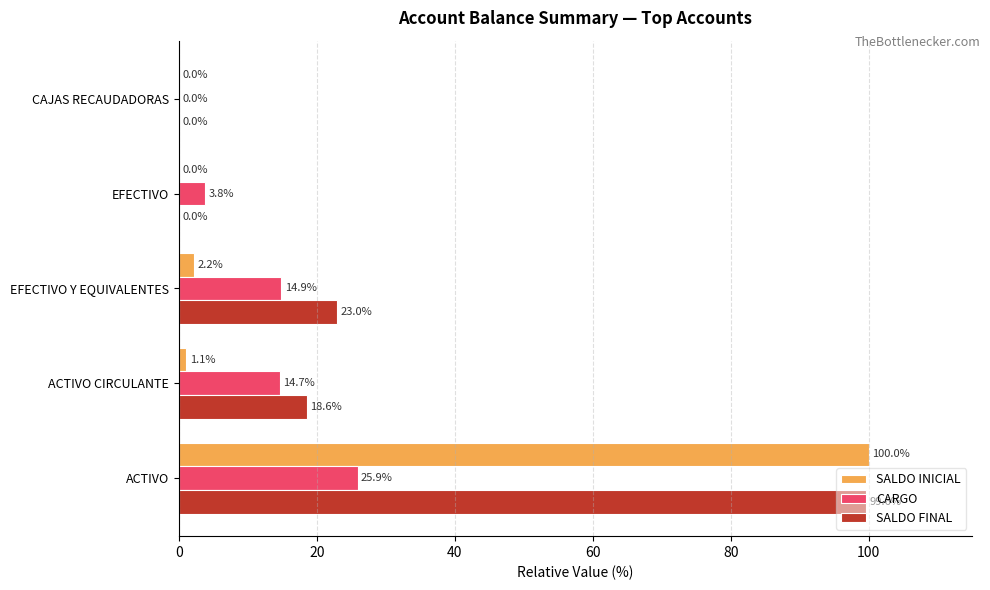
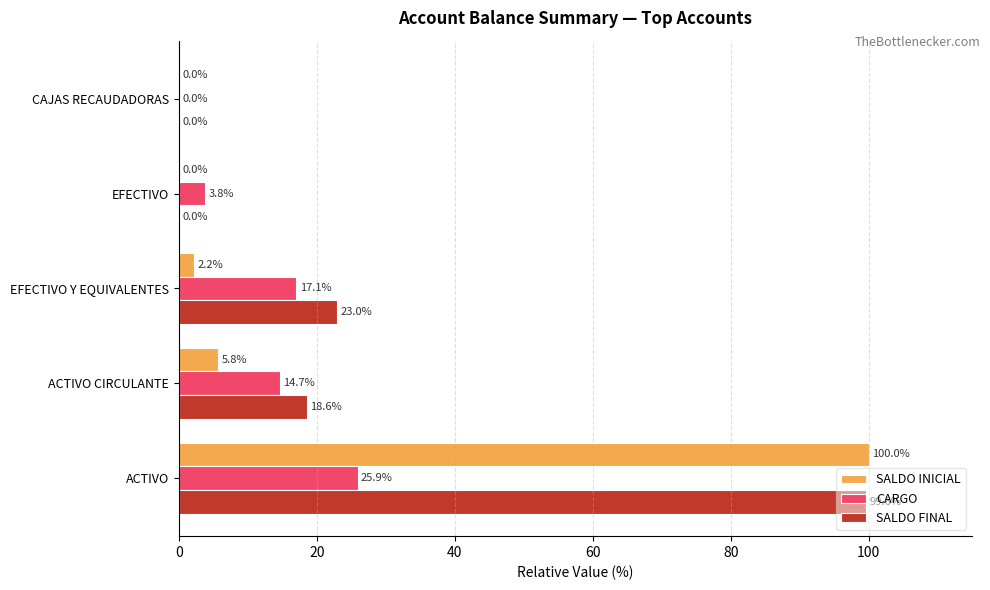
CARGO, EFECTIVO Y EQUIVALENTES: 14.9% -> 17.1%
SALDO INICIAL, ACTIVO CIRCULANTE: 1.1% -> 5.8%
